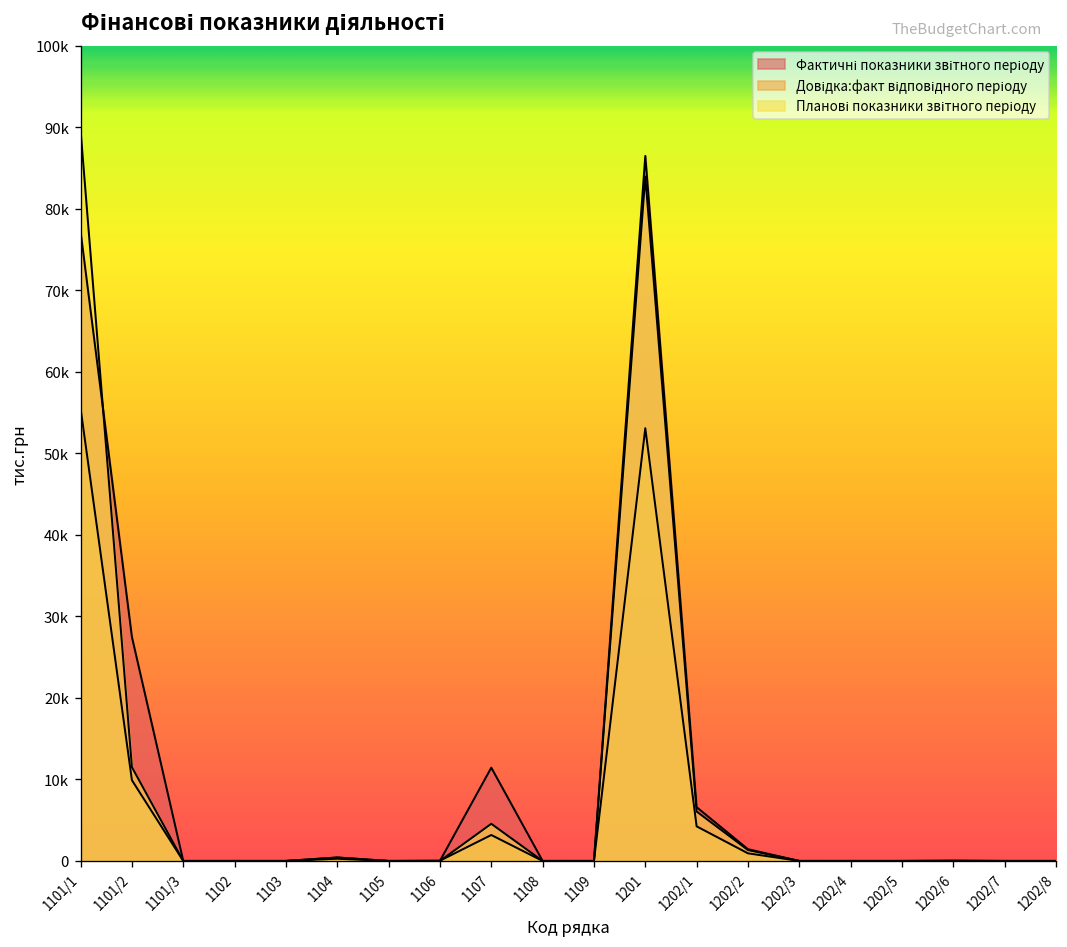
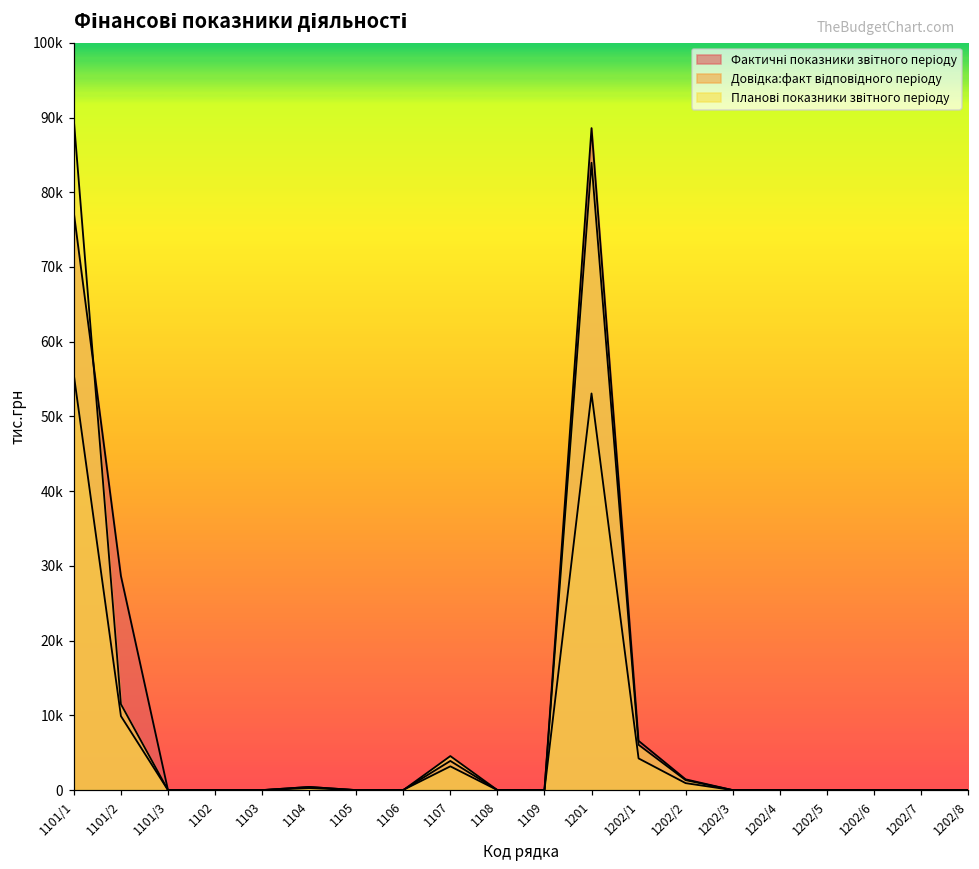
Фактичні показники звітного періоду, 1101/2: 27000 -> 29000
Фактичні показники звітного періоду, 1107: 11000 -> 4000
Фактичні показники звітного періоду, 1201: 86000 -> 89000
